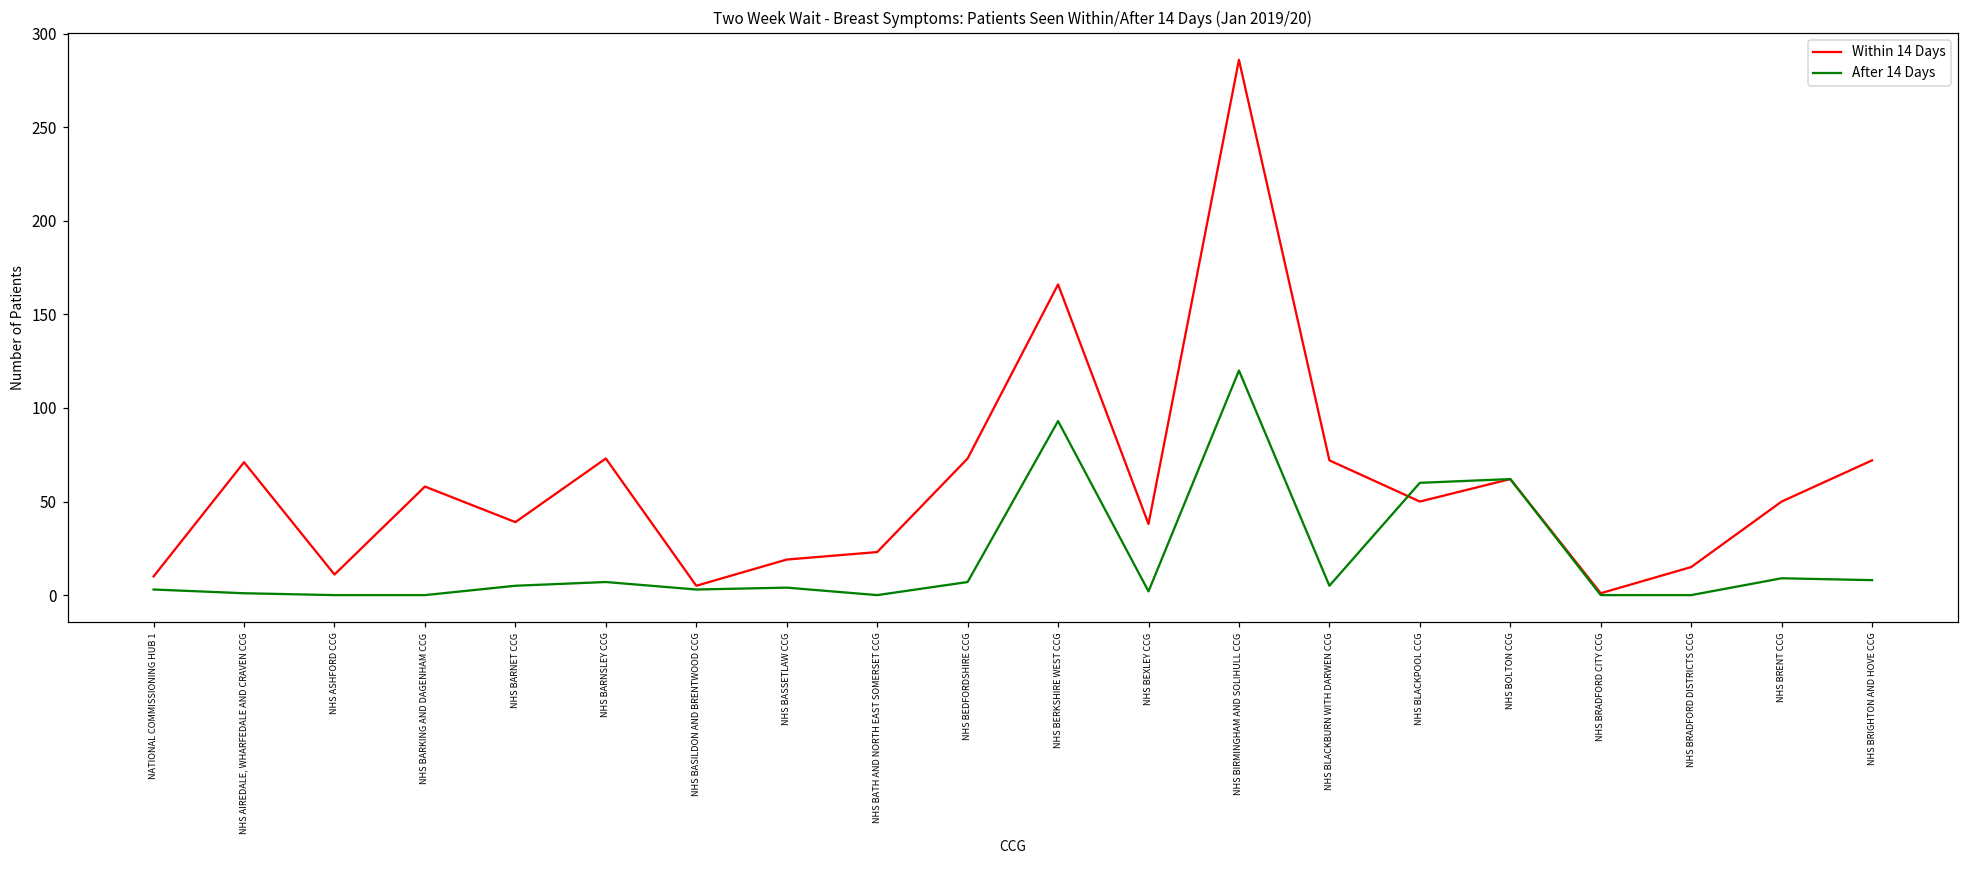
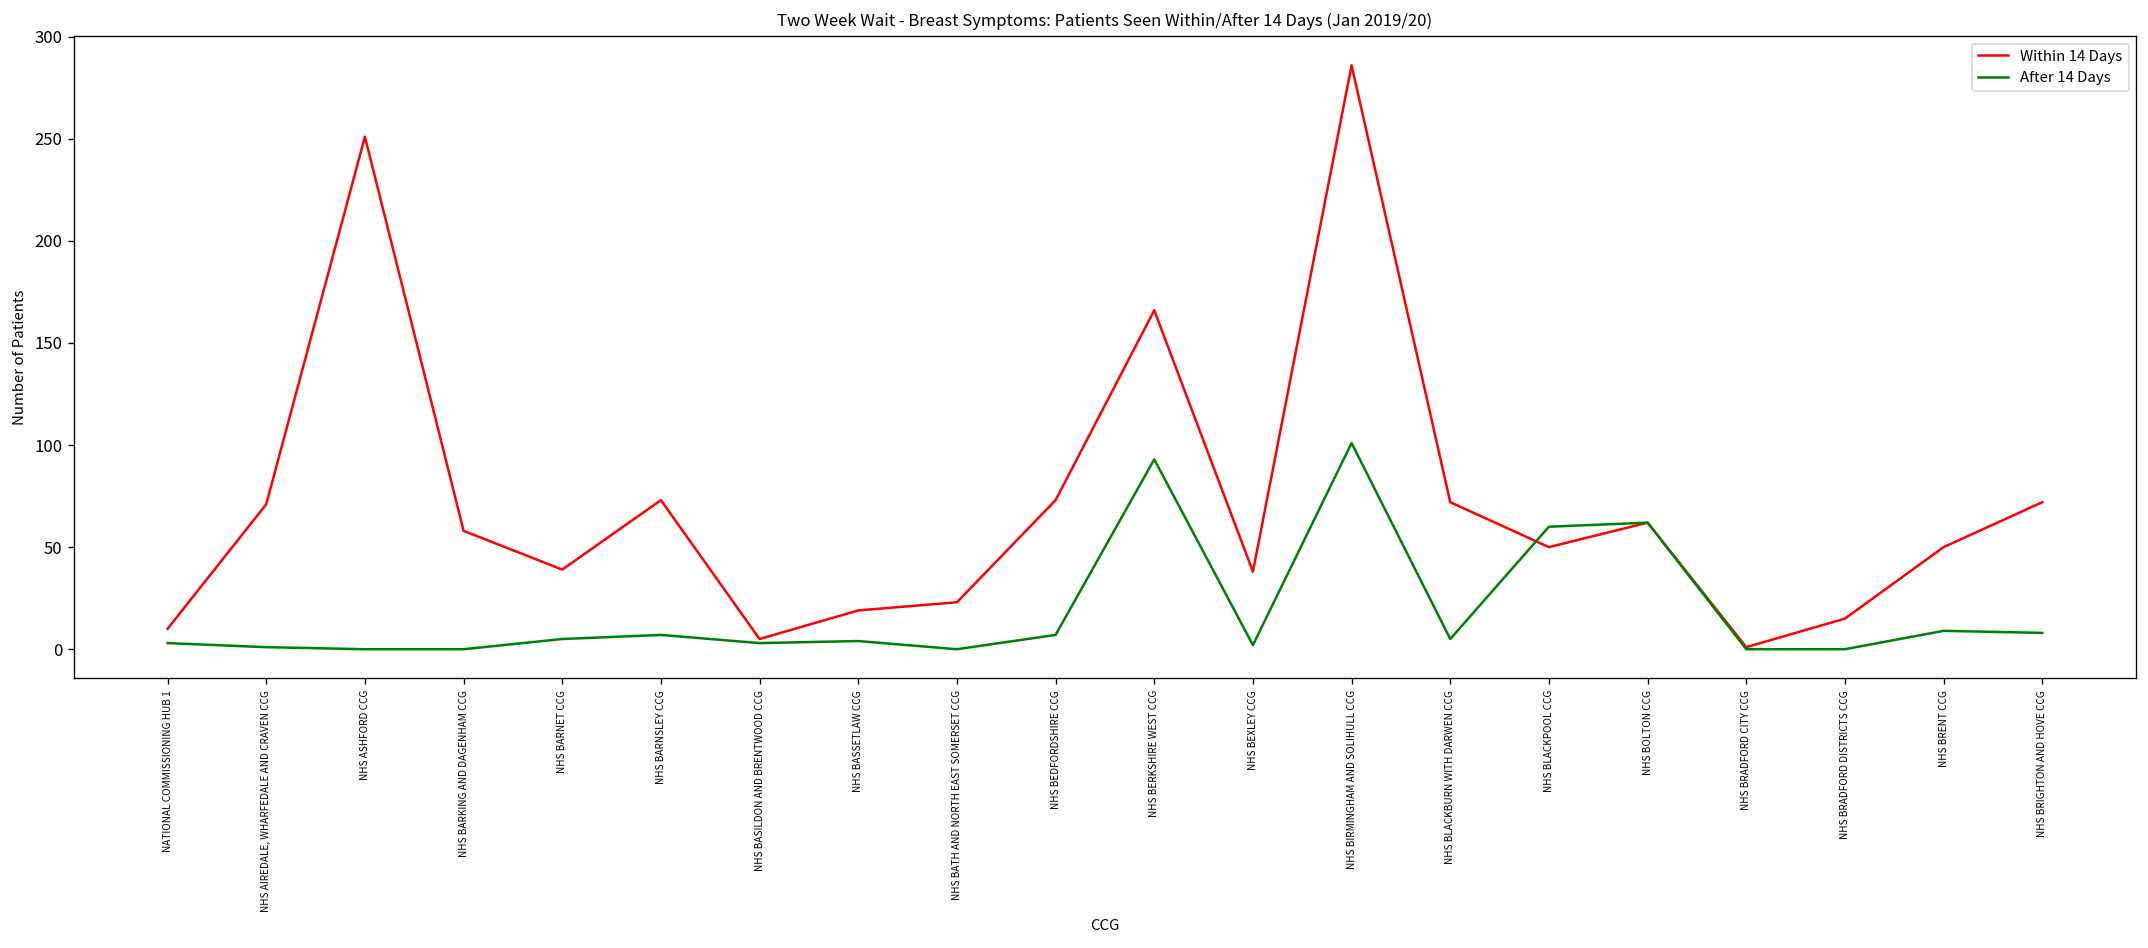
Within 14 Days, NHS ASHFORD CCG: 11 -> 251
After 14 Days, NHS BIRMINGHAM AND SOLIHULL CCG: 120 -> 101
